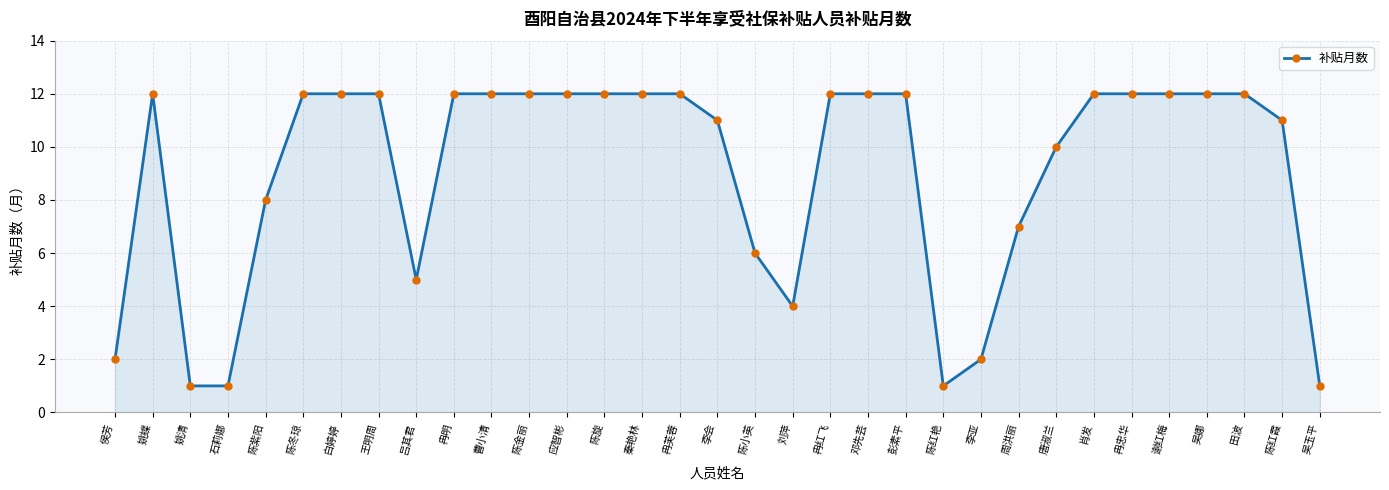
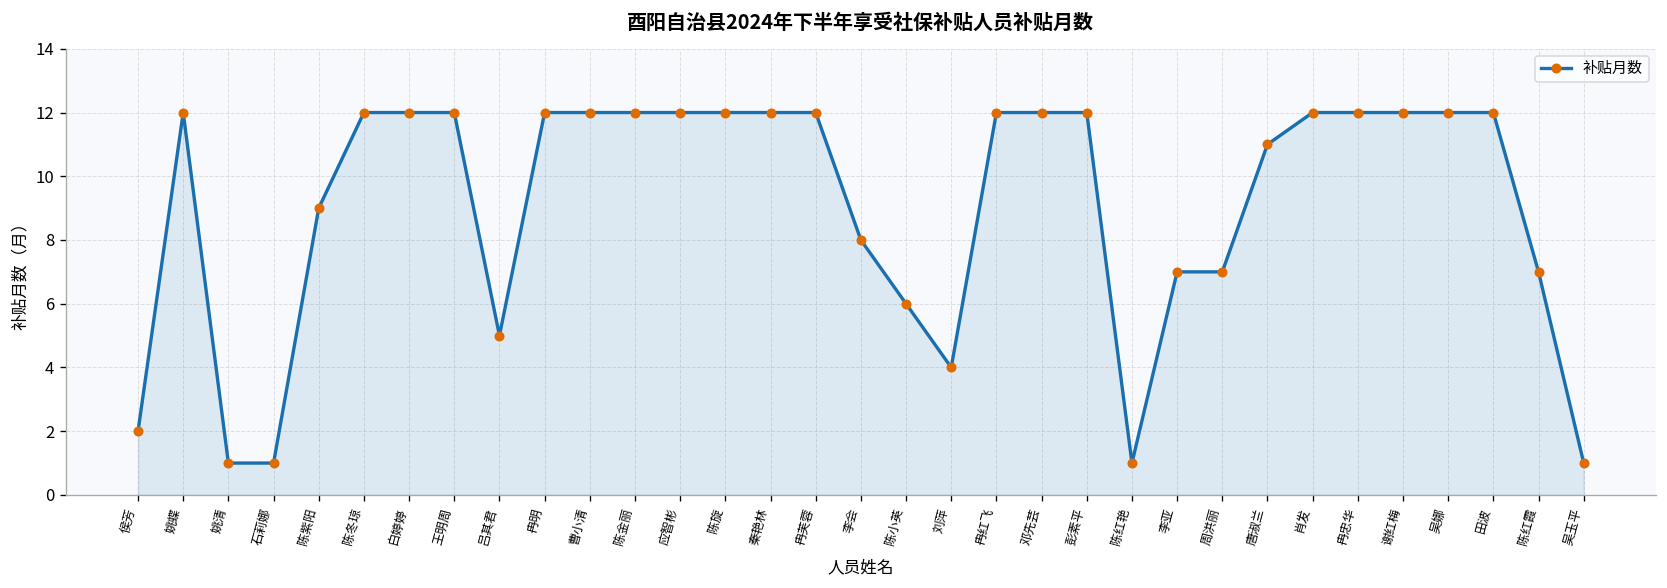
陈紫阳: 8 -> 9
李会: 11 -> 8
李亚: 2 -> 7
唐淑兰: 10 -> 11
陈红霞: 11 -> 7
